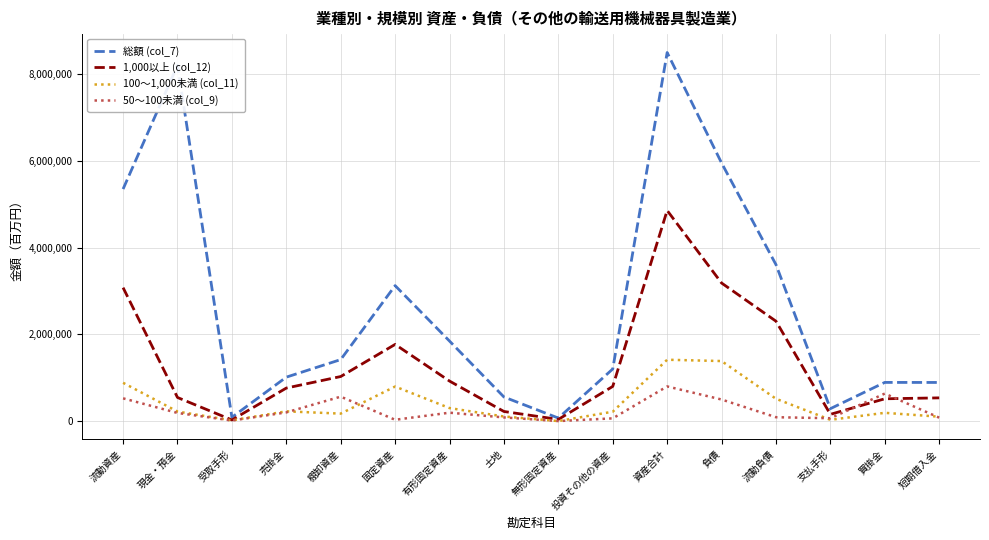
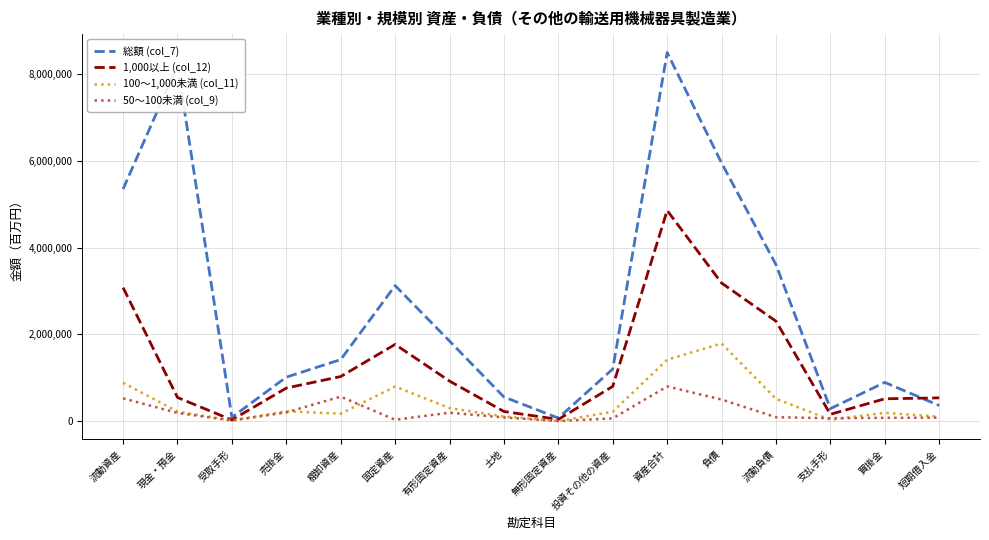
100～1,000未満 (col_11), 負債: 1,400,000 -> 1,800,000
50～100未満 (col_9), 買掛金: 600,000 -> 100,000
総額 (col_7), 短期借入金: 900,000 -> 400,000
